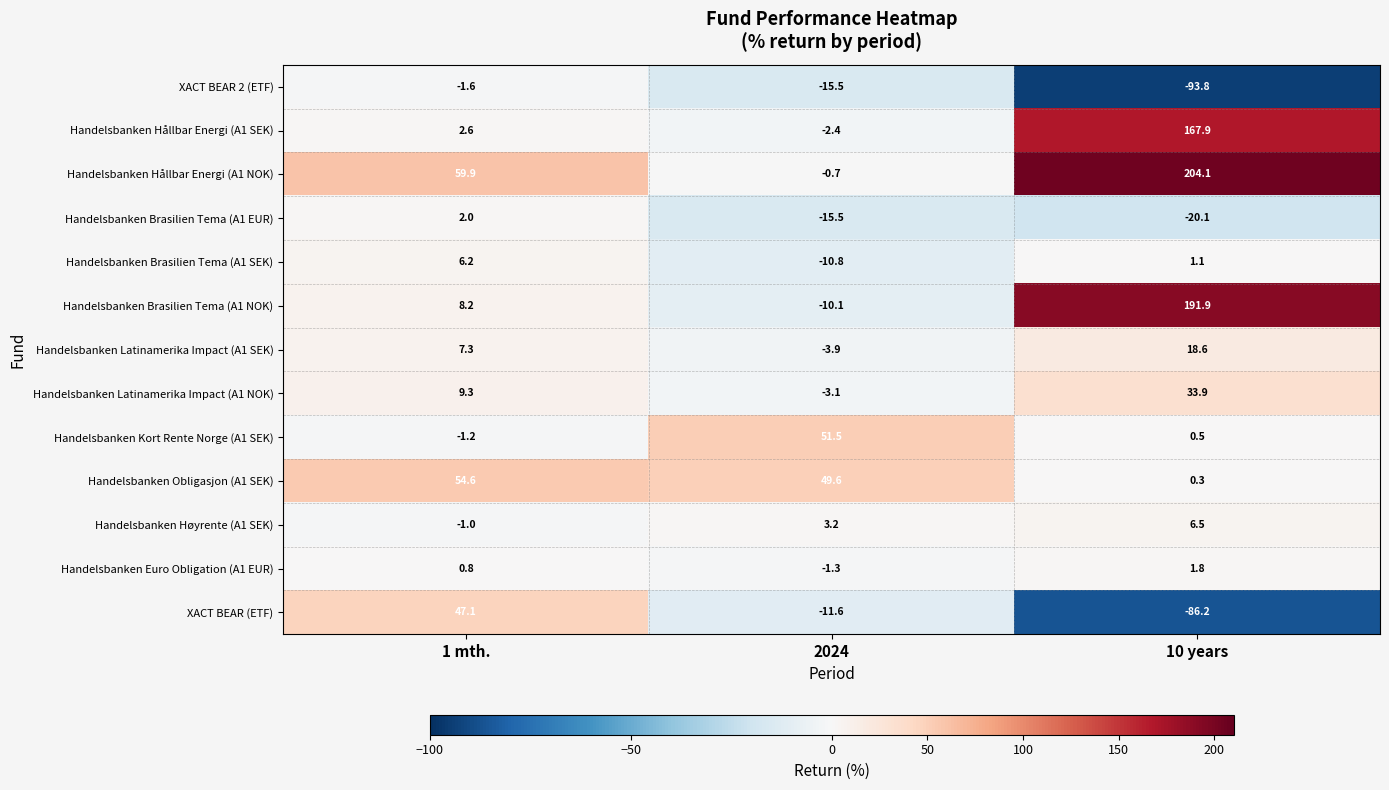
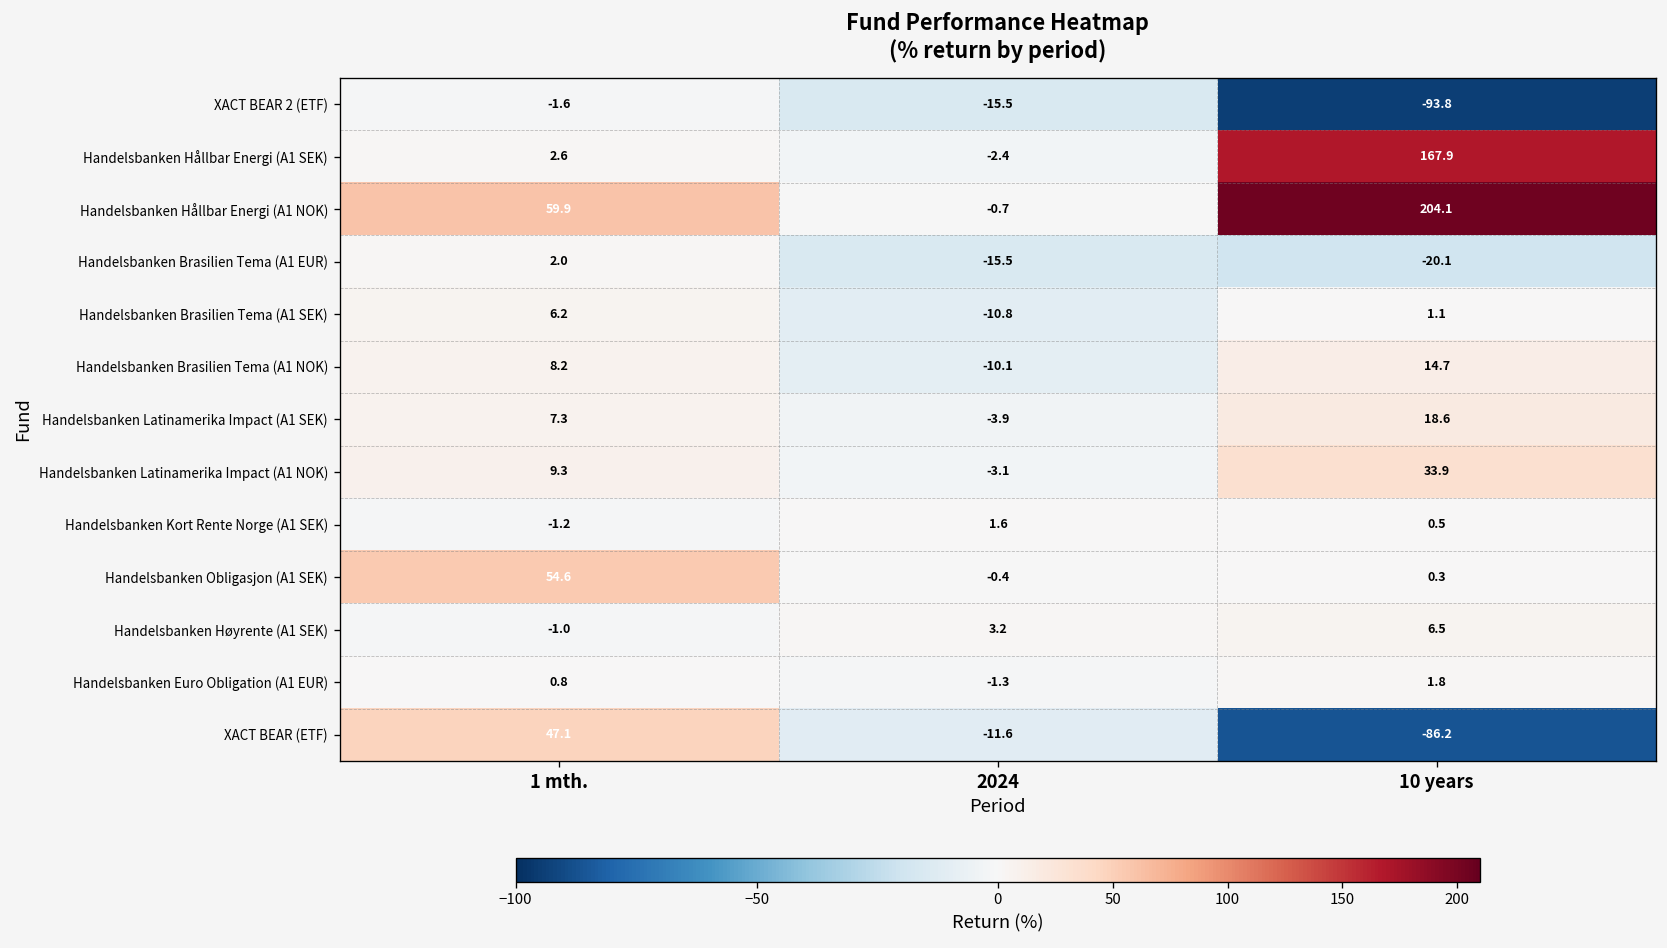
Handelsbanken Brasilien Tema (A1 NOK), 10 years: 191.9 -> 14.7
Handelsbanken Kort Rente Norge (A1 SEK), 2024: 51.5 -> 1.6
Handelsbanken Obligasjon (A1 SEK), 2024: 49.6 -> -0.4
